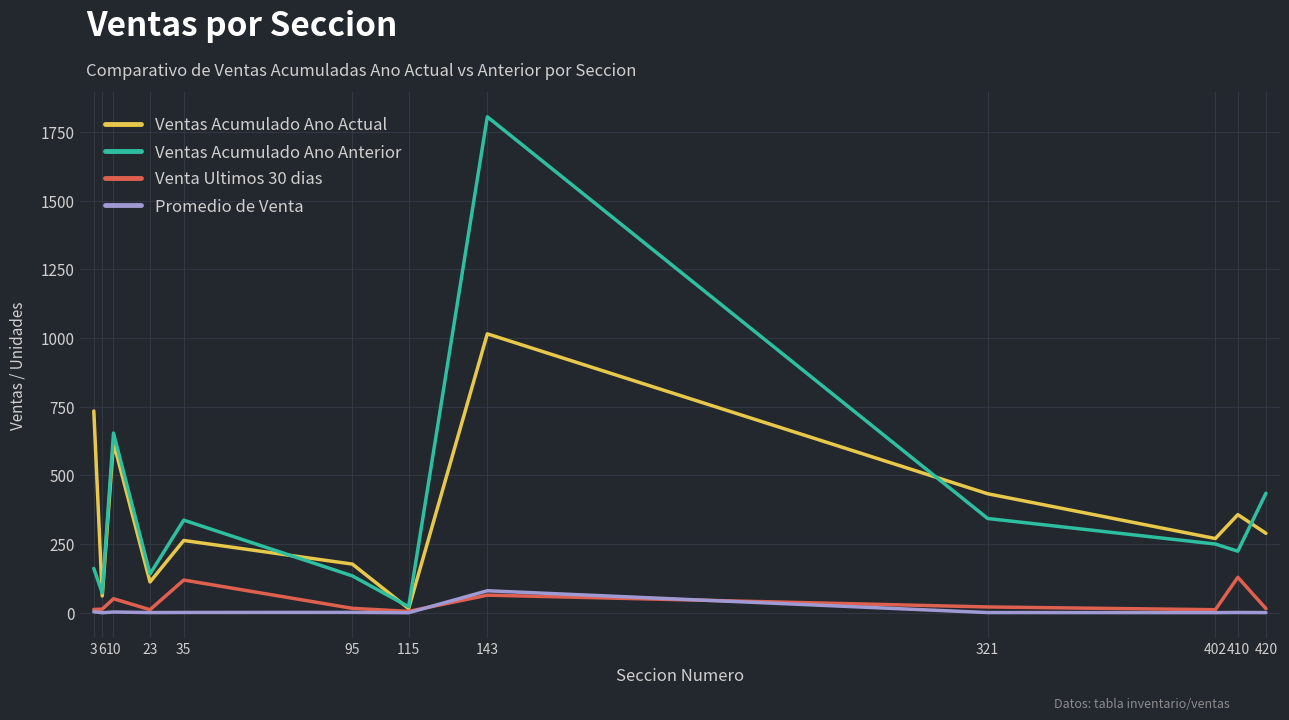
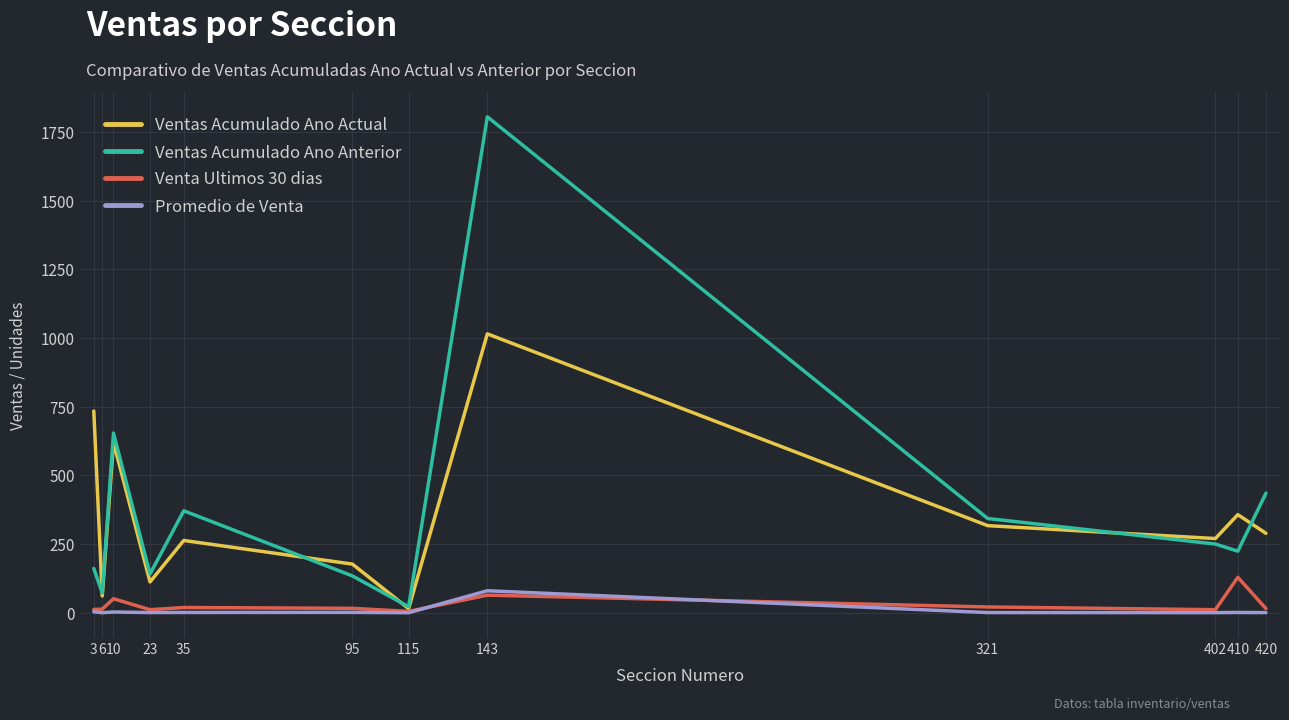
Ventas Acumulado Ano Anterior, 35: 340 -> 370
Venta Ultimos 30 dias, 35: 120 -> 20
Ventas Acumulado Ano Actual, 321: 430 -> 320
